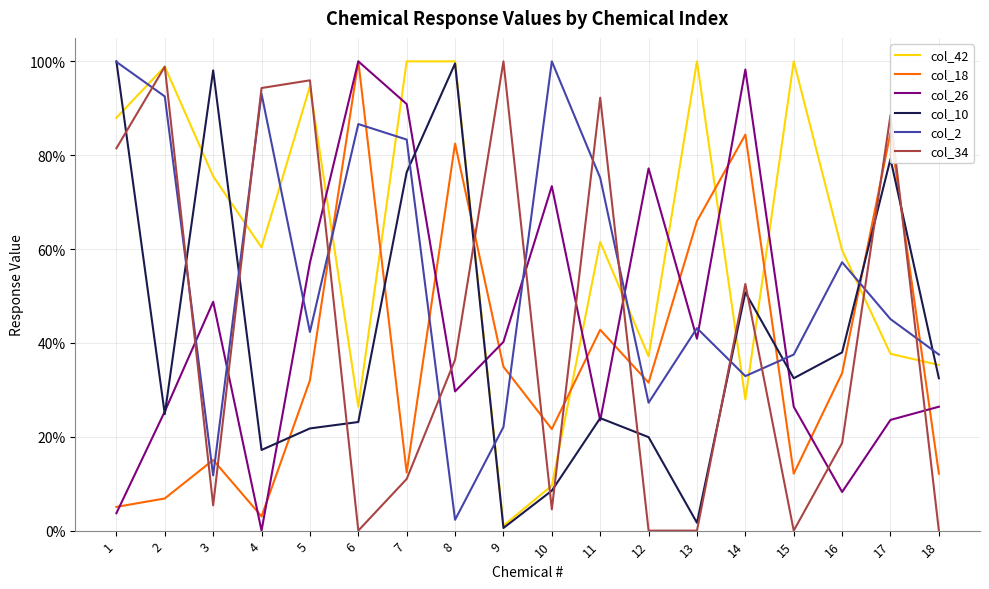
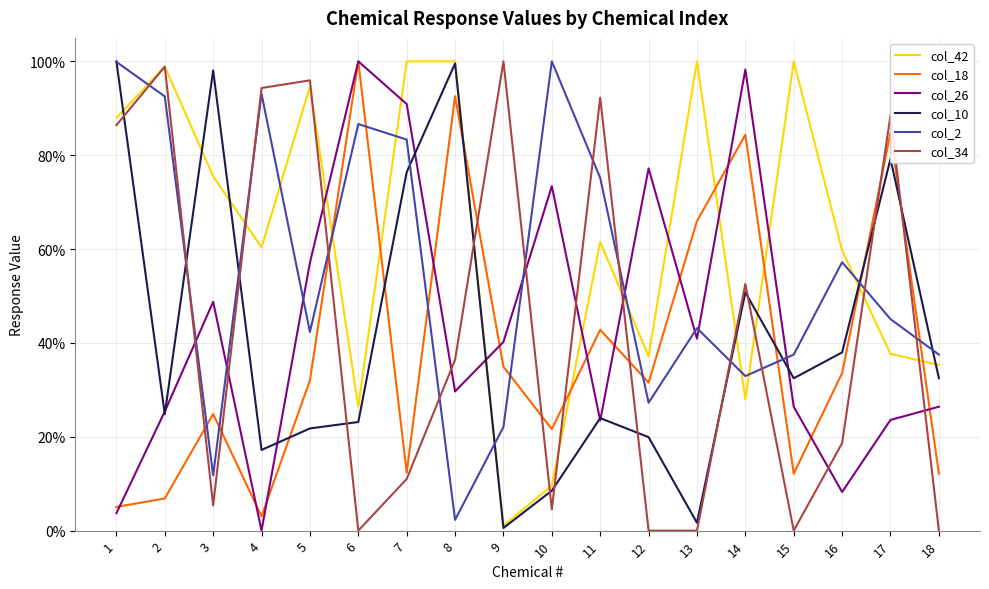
col_34, 1: 81% -> 86%
col_18, 3: 15% -> 25%
col_18, 8: 82% -> 93%
